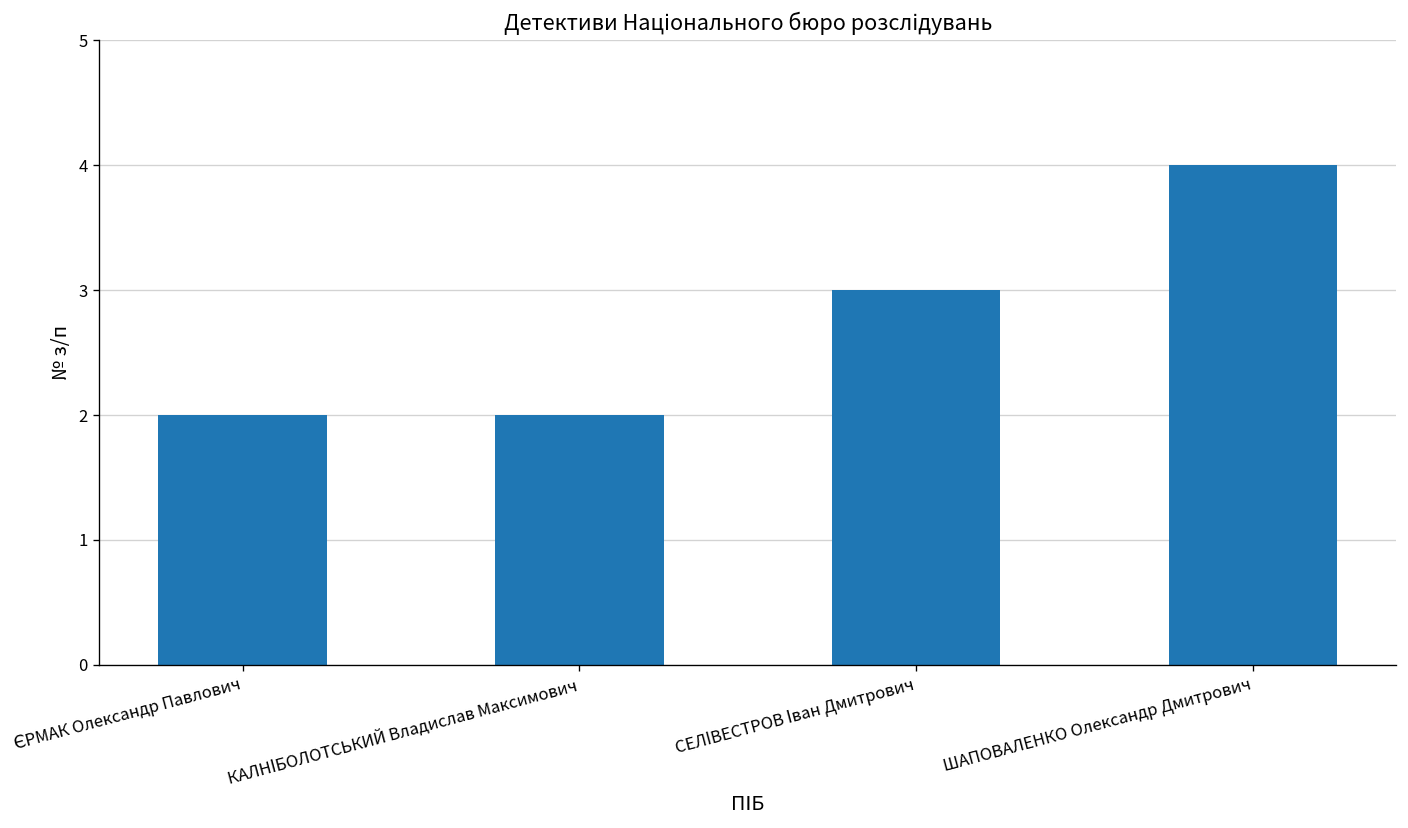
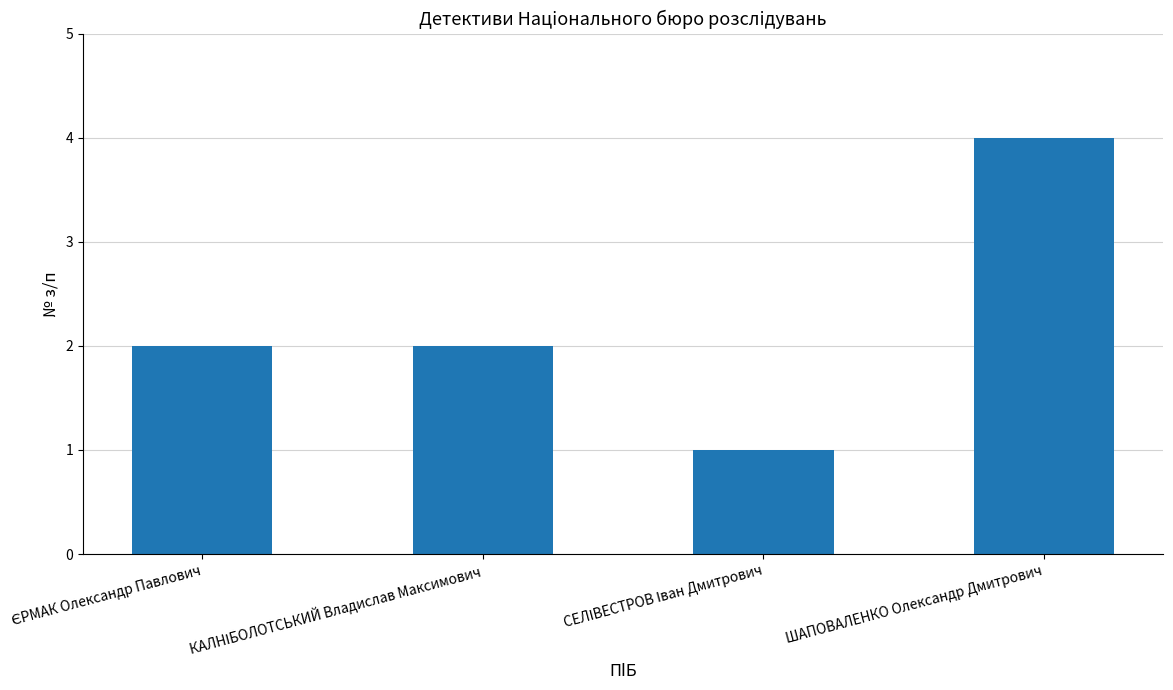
СЕЛІВЕСТРОВ Іван Дмитрович: 3 -> 1
